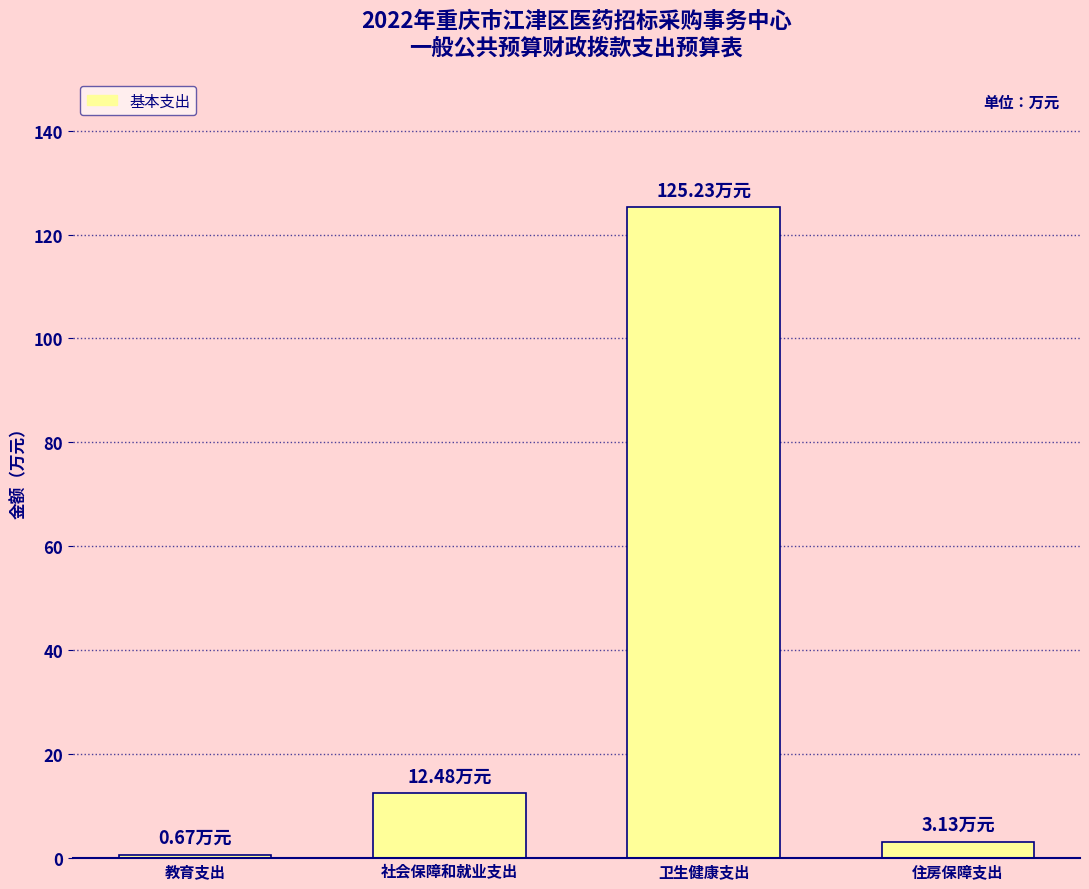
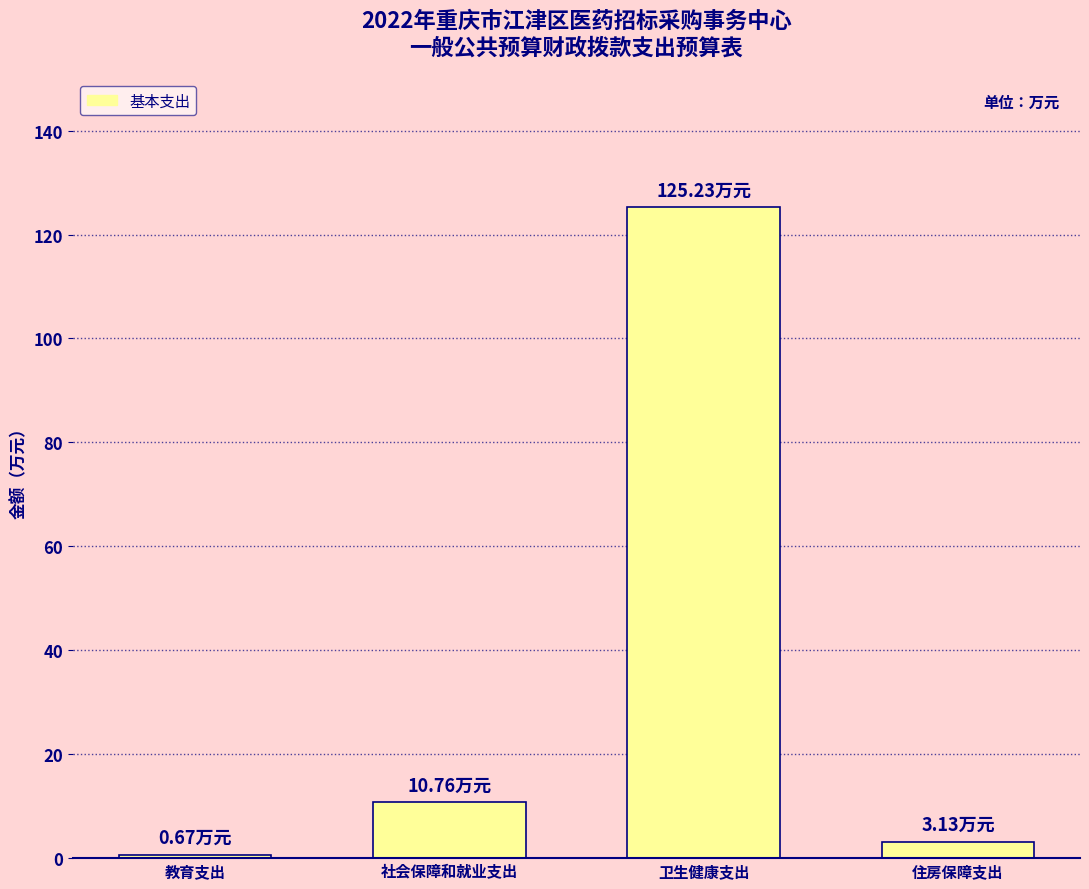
社会保障和就业支出: 12.48 -> 10.76
